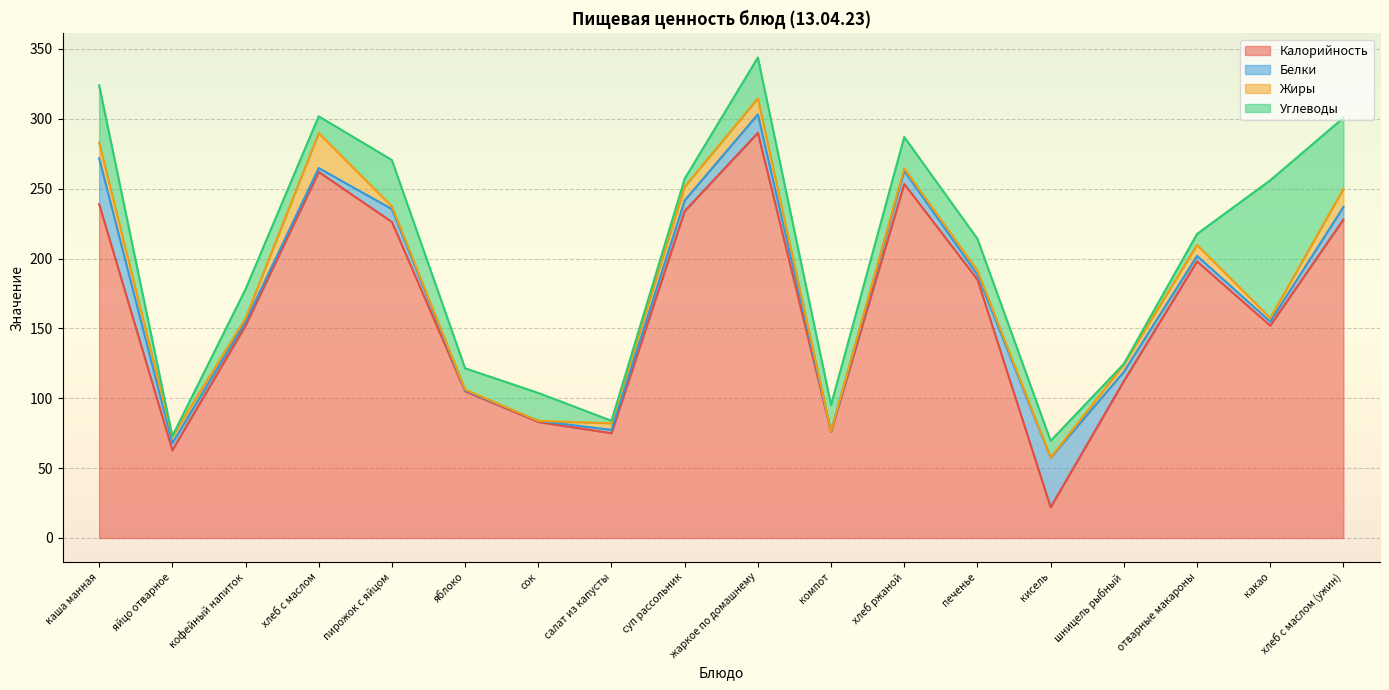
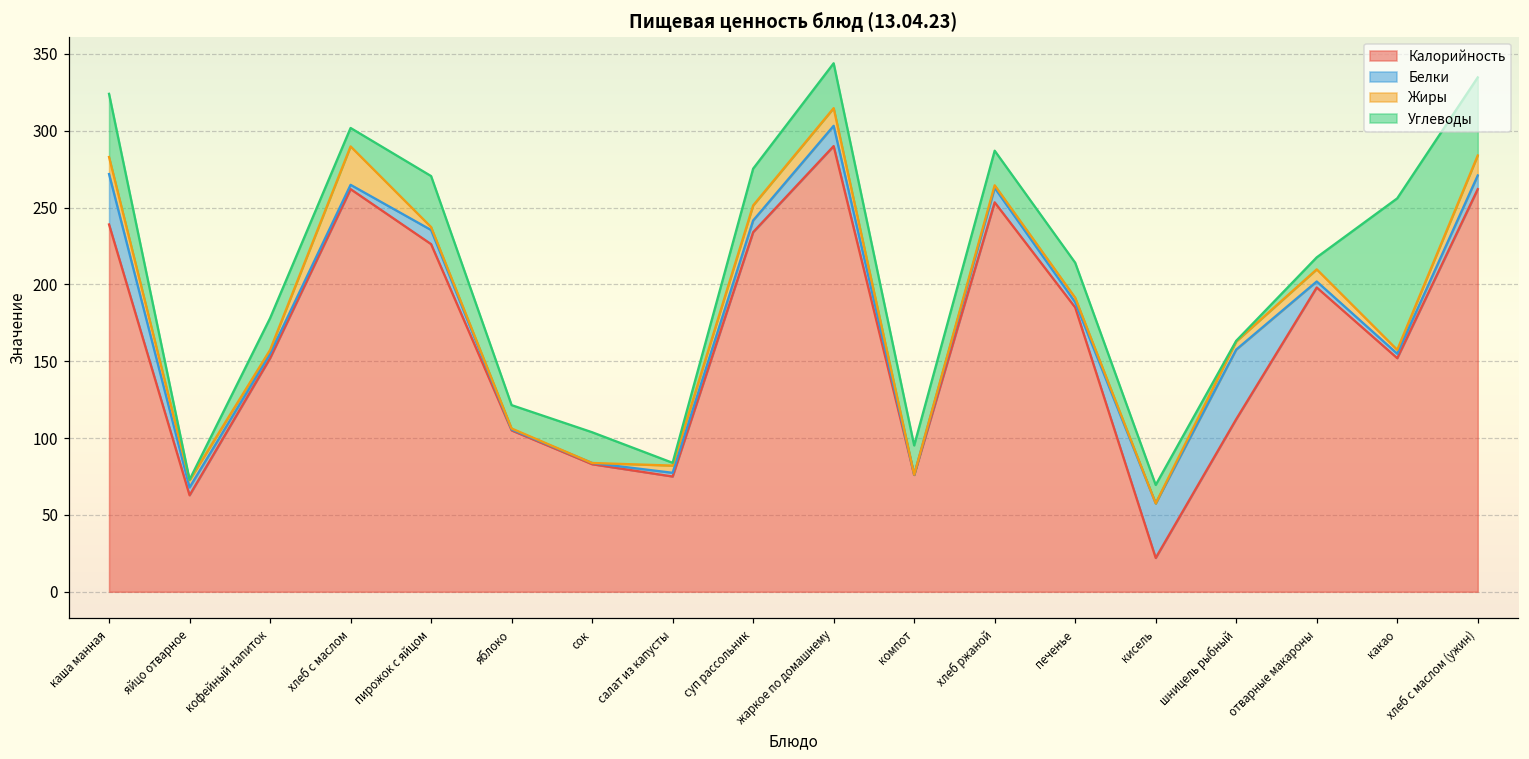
Углеводы, суп рассольник: 6 -> 24
Белки, шницель рыбный: 7 -> 45
Калорийность, хлеб с маслом (ужин): 228 -> 262
